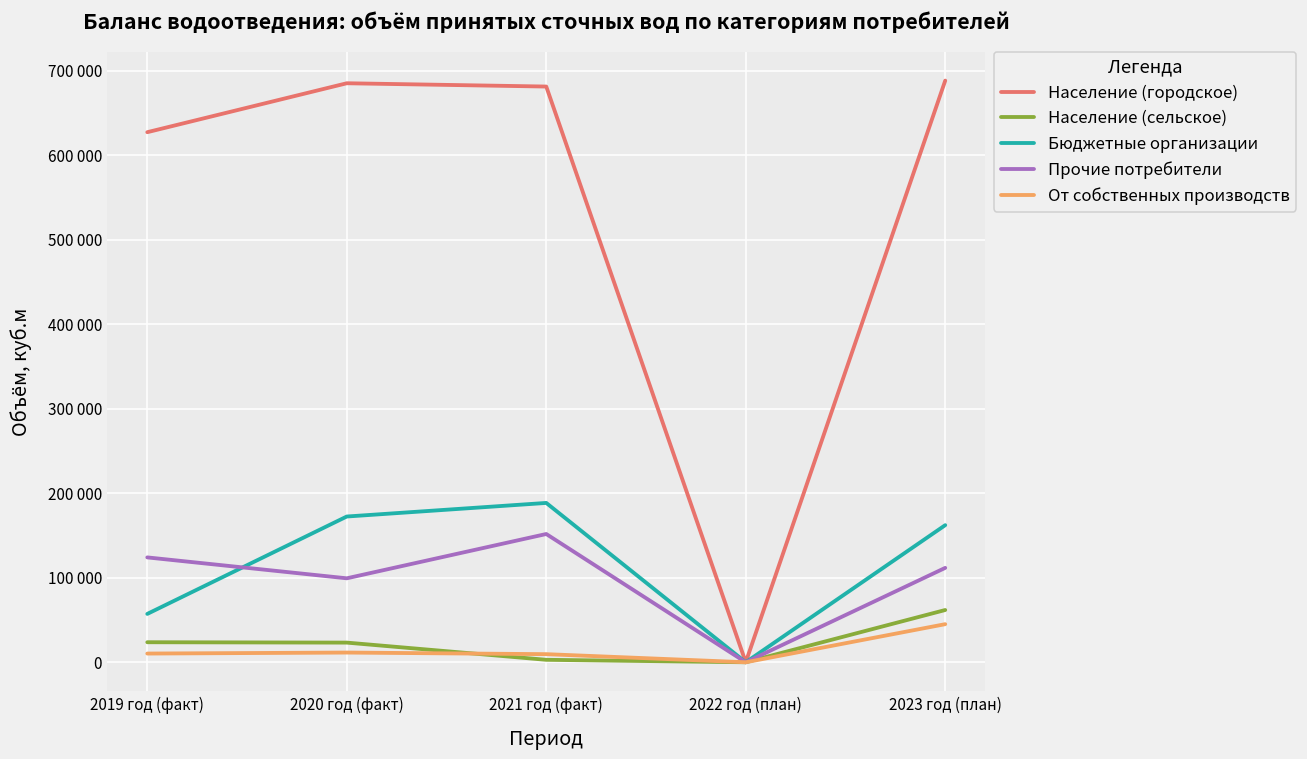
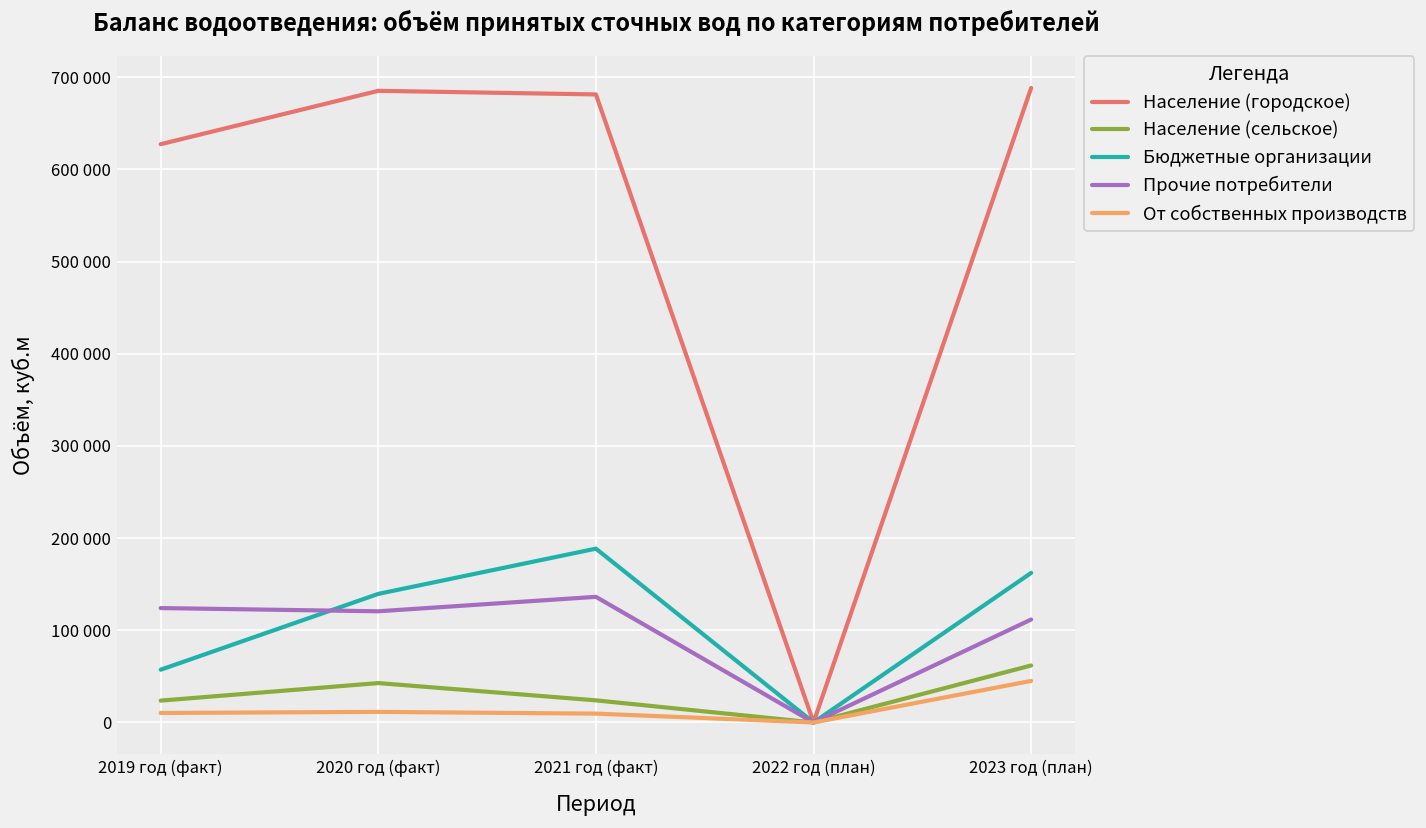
Население (сельское), 2020 год (факт): 20000 -> 40000
Бюджетные организации, 2020 год (факт): 170000 -> 140000
Прочие потребители, 2020 год (факт): 100000 -> 120000
Население (сельское), 2021 год (факт): 0 -> 20000
Прочие потребители, 2021 год (факт): 150000 -> 140000
